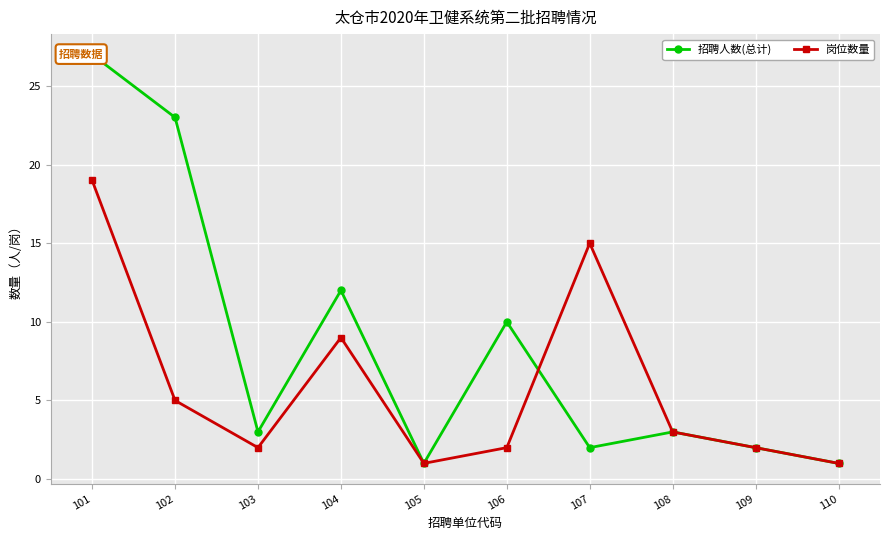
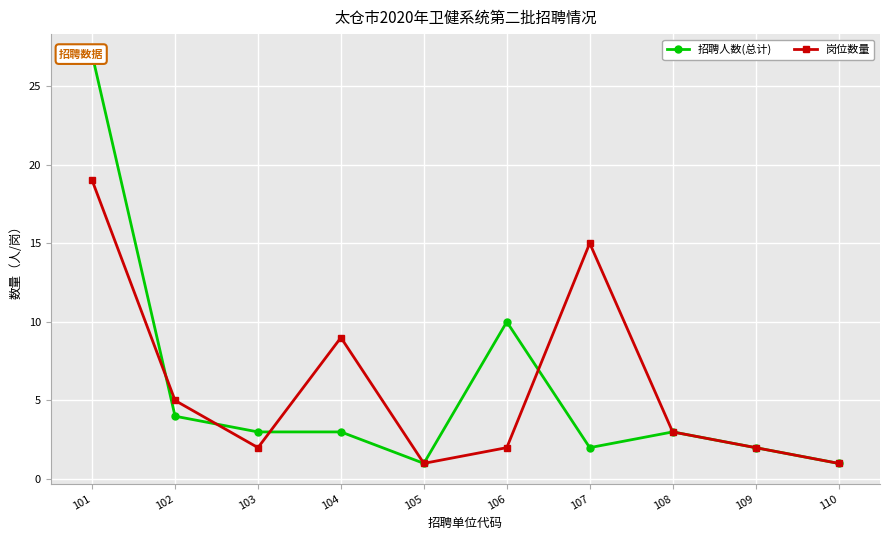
招聘人数(总计), 102: 23 -> 4
招聘人数(总计), 104: 12 -> 3
